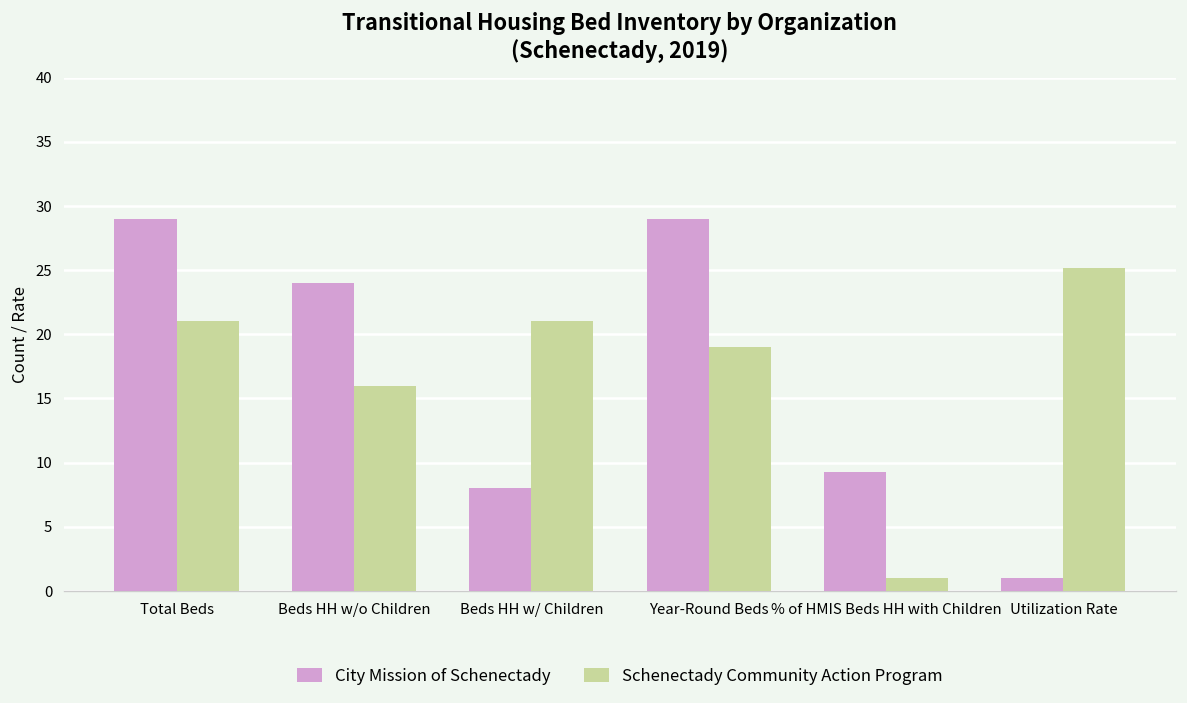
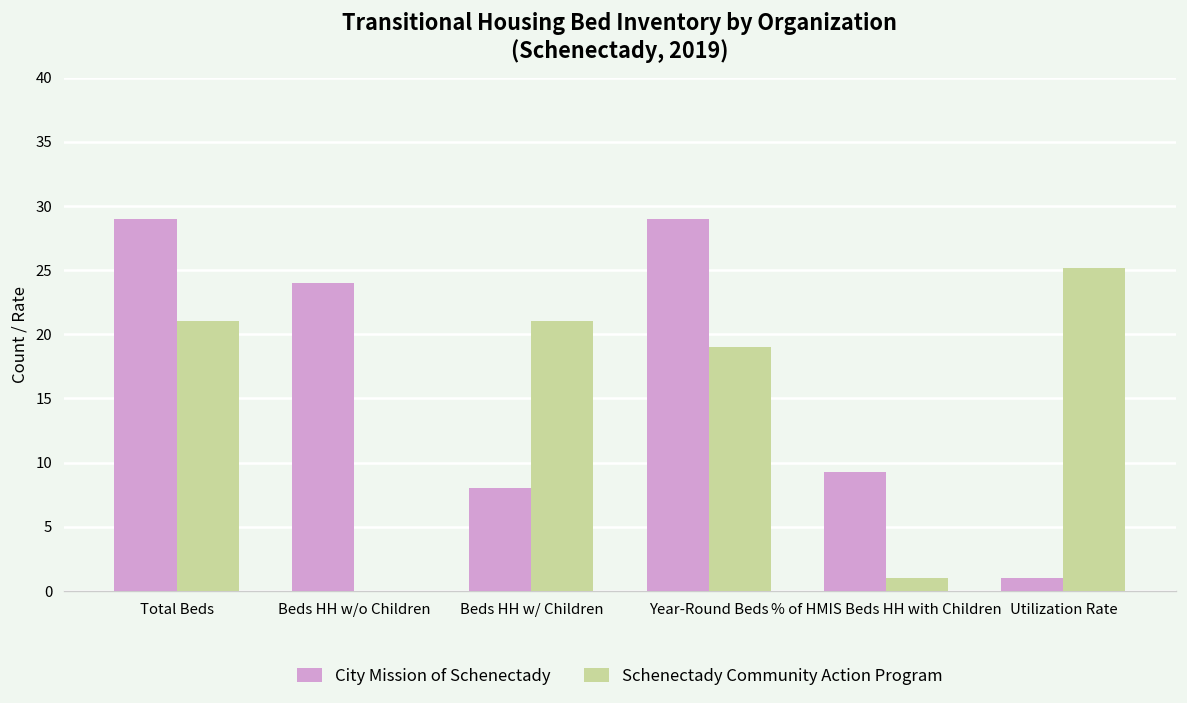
Schenectady Community Action Program, Beds HH w/o Children: 16 -> 0
